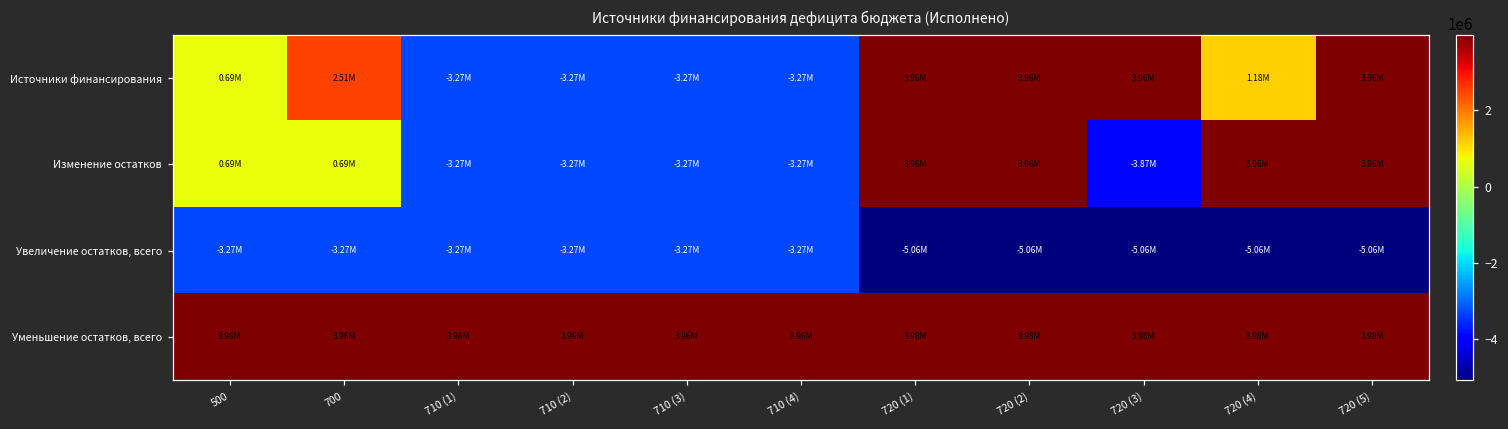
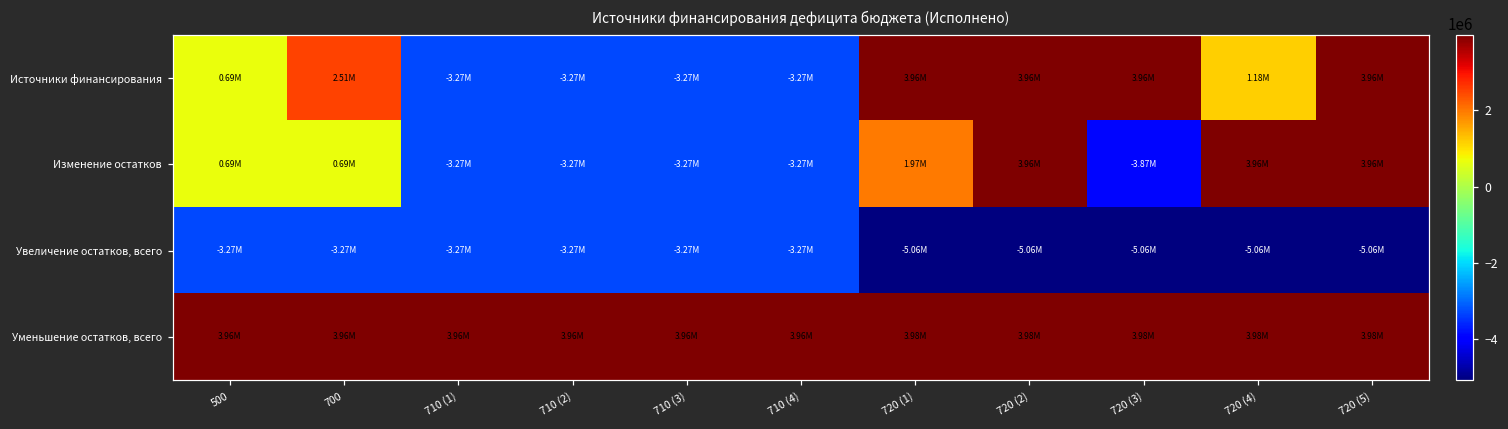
Изменение остатков, 720 (1): 3.96M -> 1.97M
